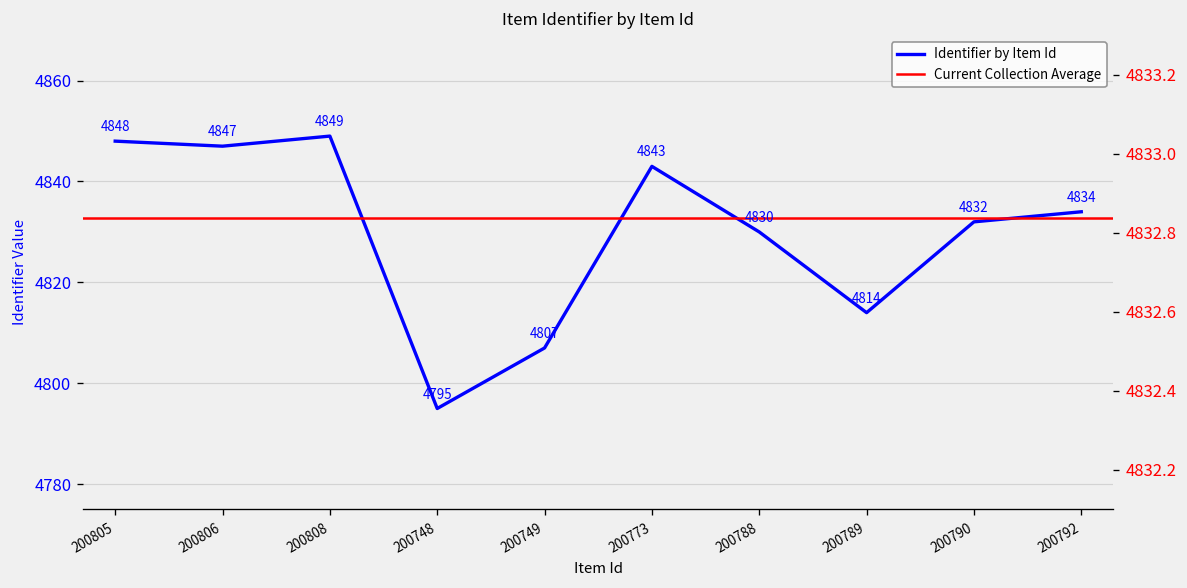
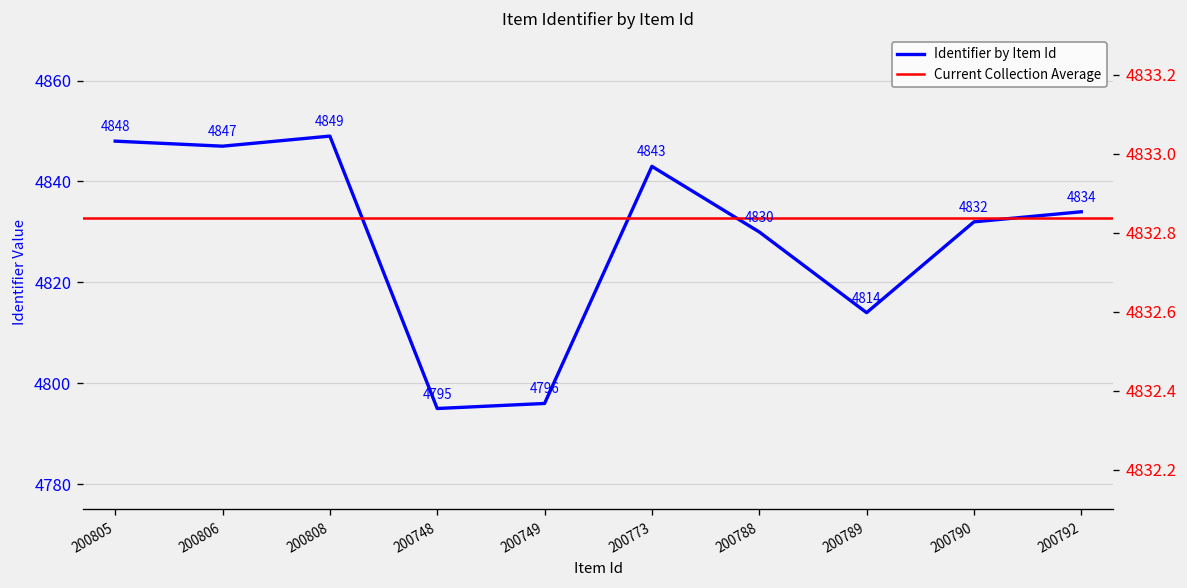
200749: 4807 -> 4796
